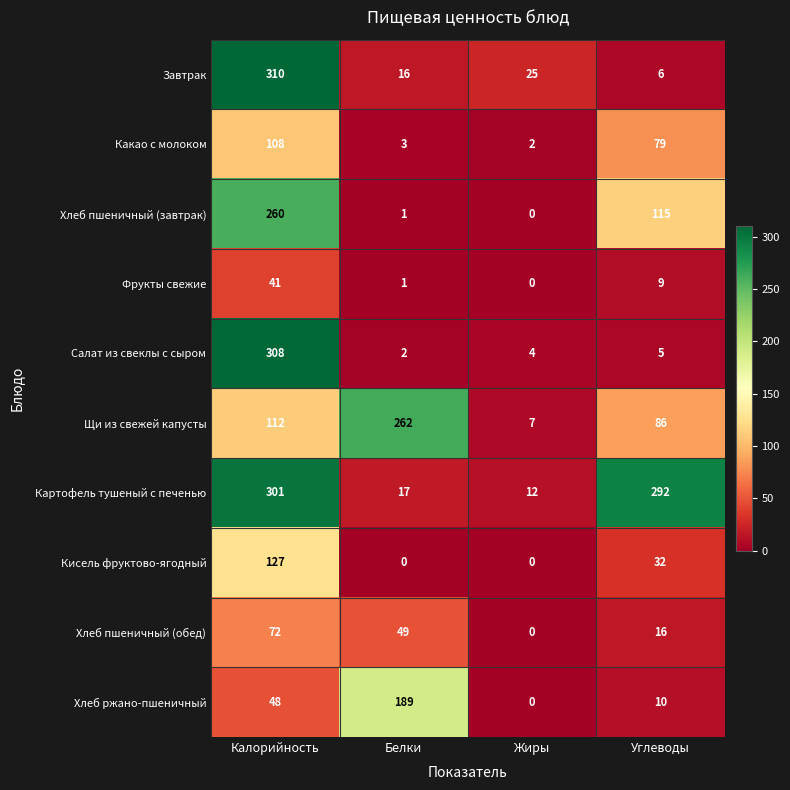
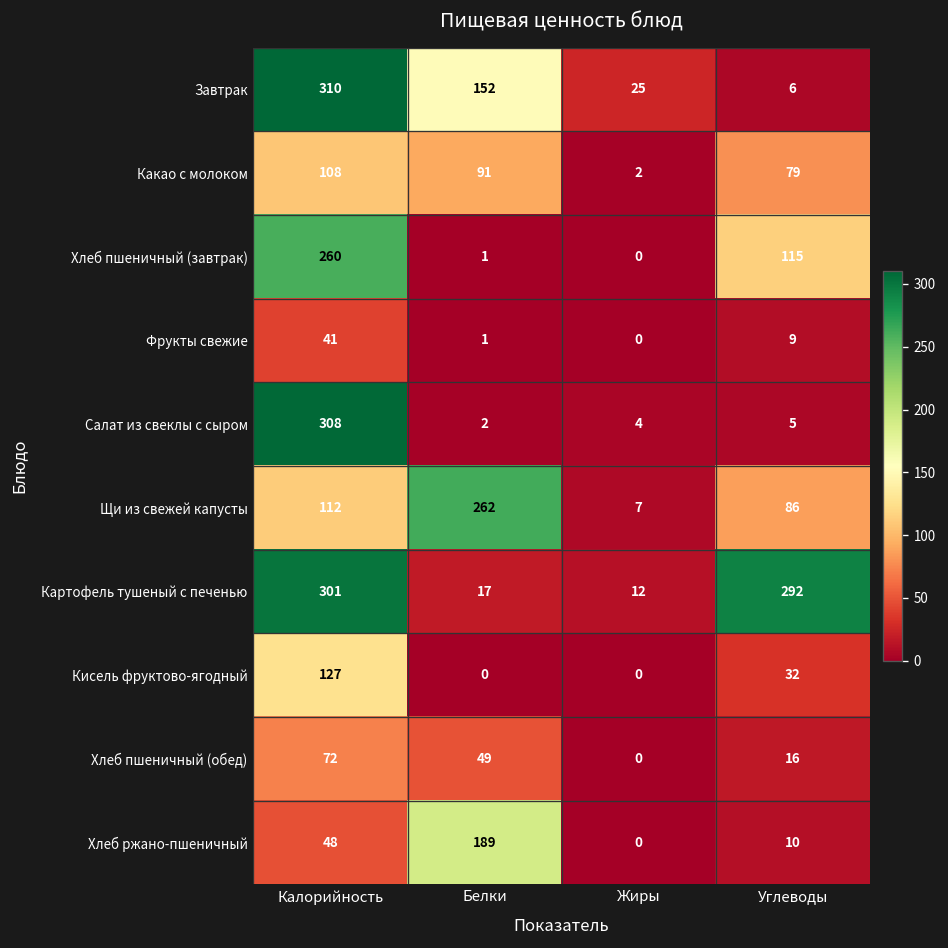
Завтрак, Белки: 16 -> 152
Какао с молоком, Белки: 3 -> 91
